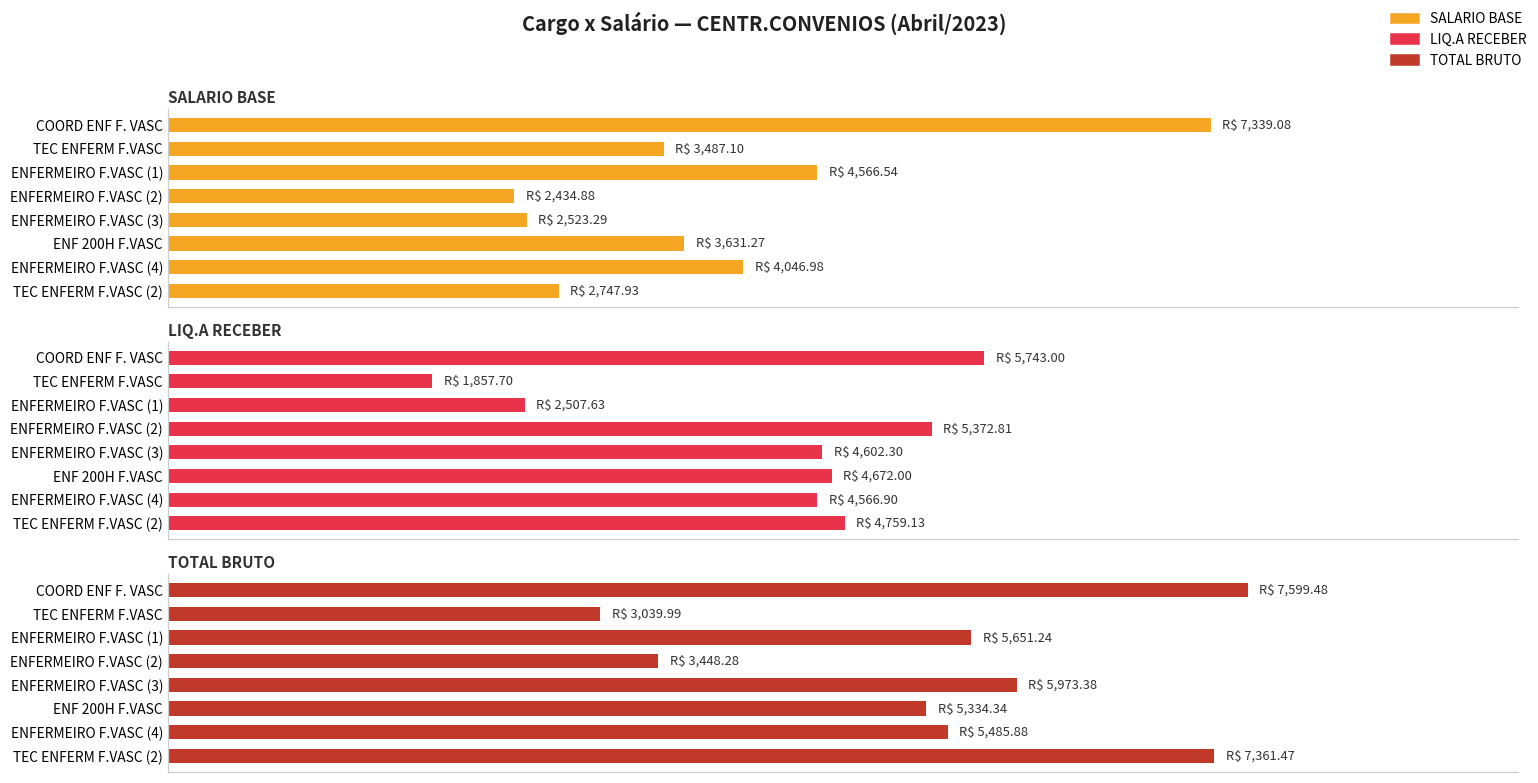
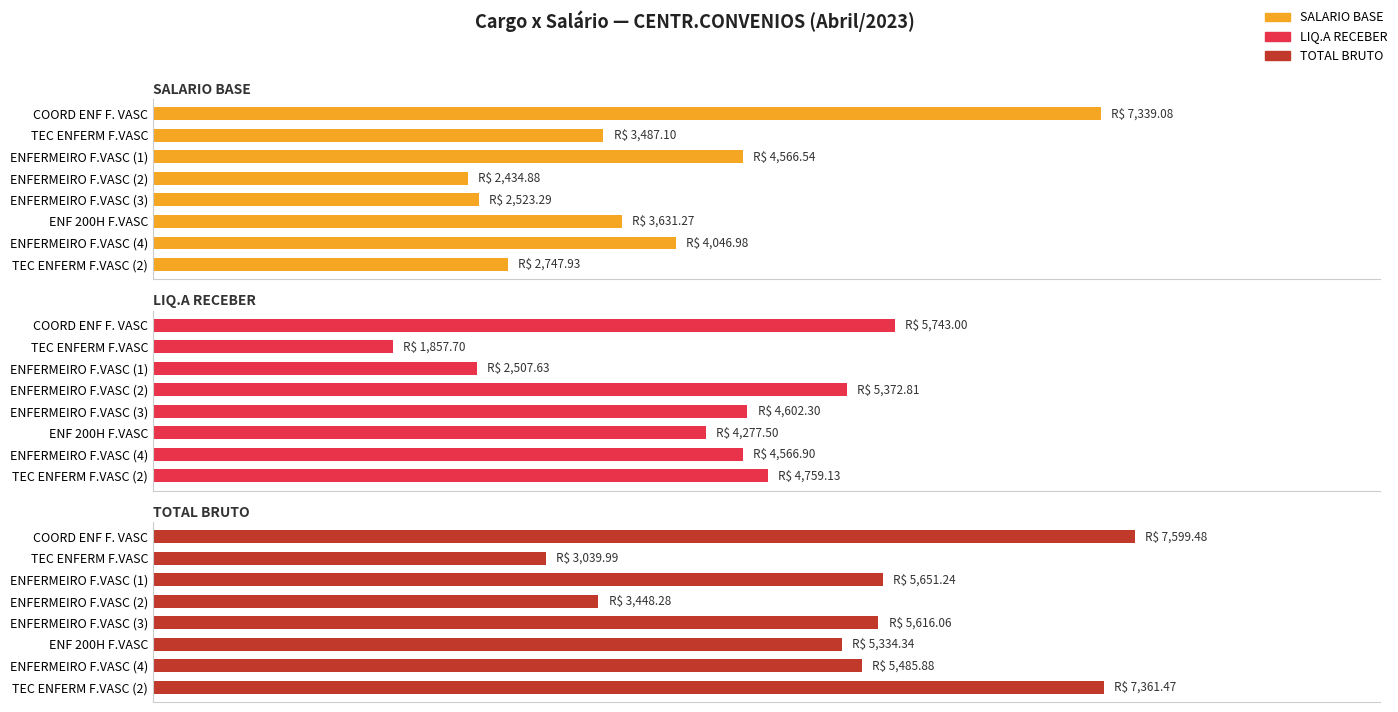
LIQ.A RECEBER, ENF 200H F.VASC: 4,672.00 -> 4,277.50
TOTAL BRUTO, ENFERMEIRO F.VASC (3): 5,973.38 -> 5,616.06
